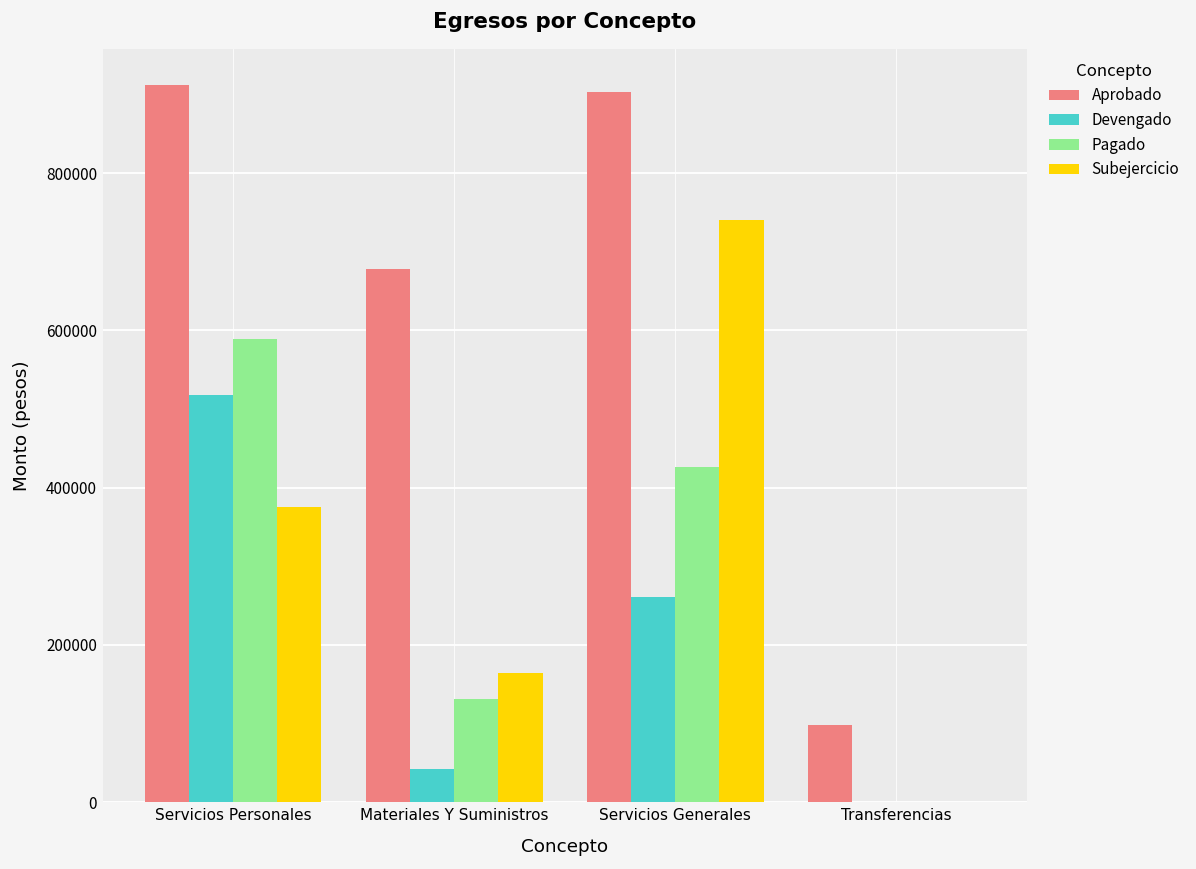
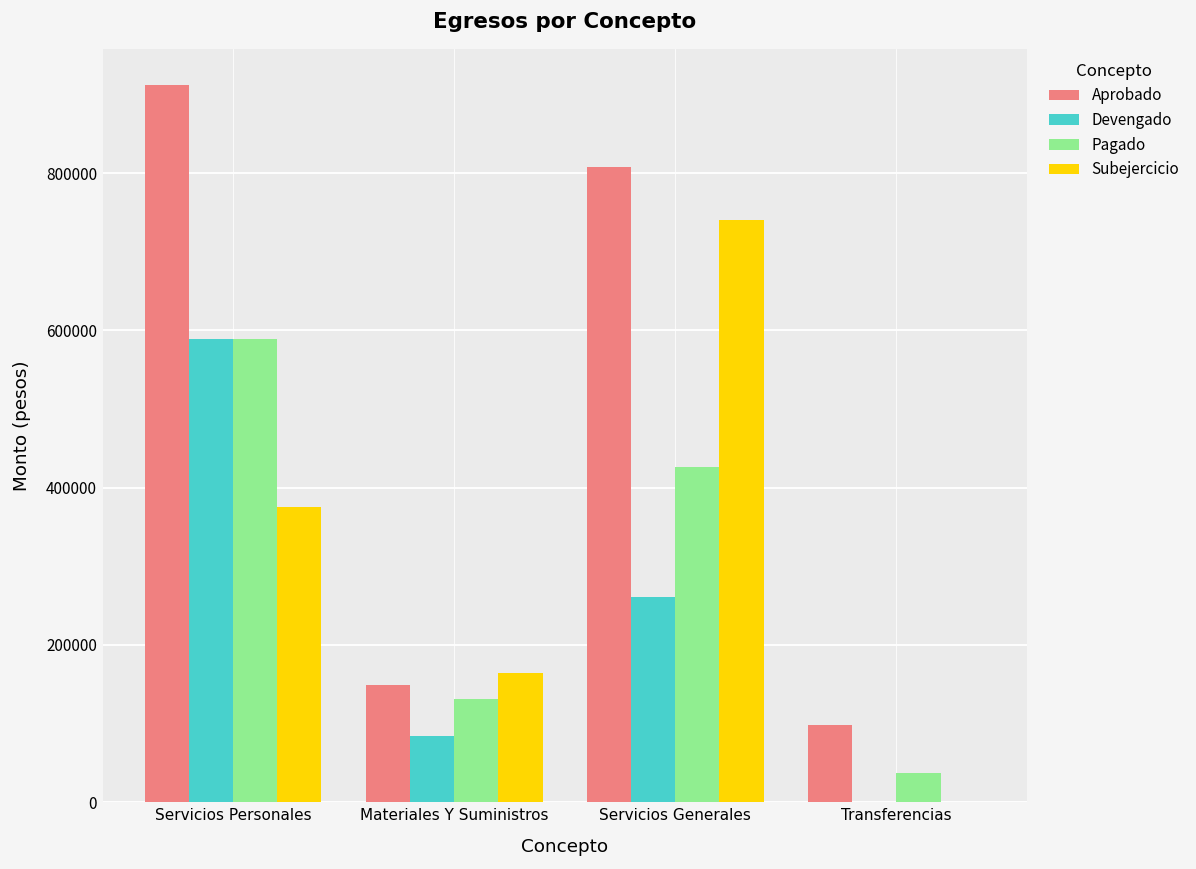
Devengado, Servicios Personales: 520000 -> 590000
Aprobado, Materiales Y Suministros: 680000 -> 150000
Devengado, Materiales Y Suministros: 40000 -> 80000
Aprobado, Servicios Generales: 900000 -> 810000
Pagado, Transferencias: 0 -> 40000
